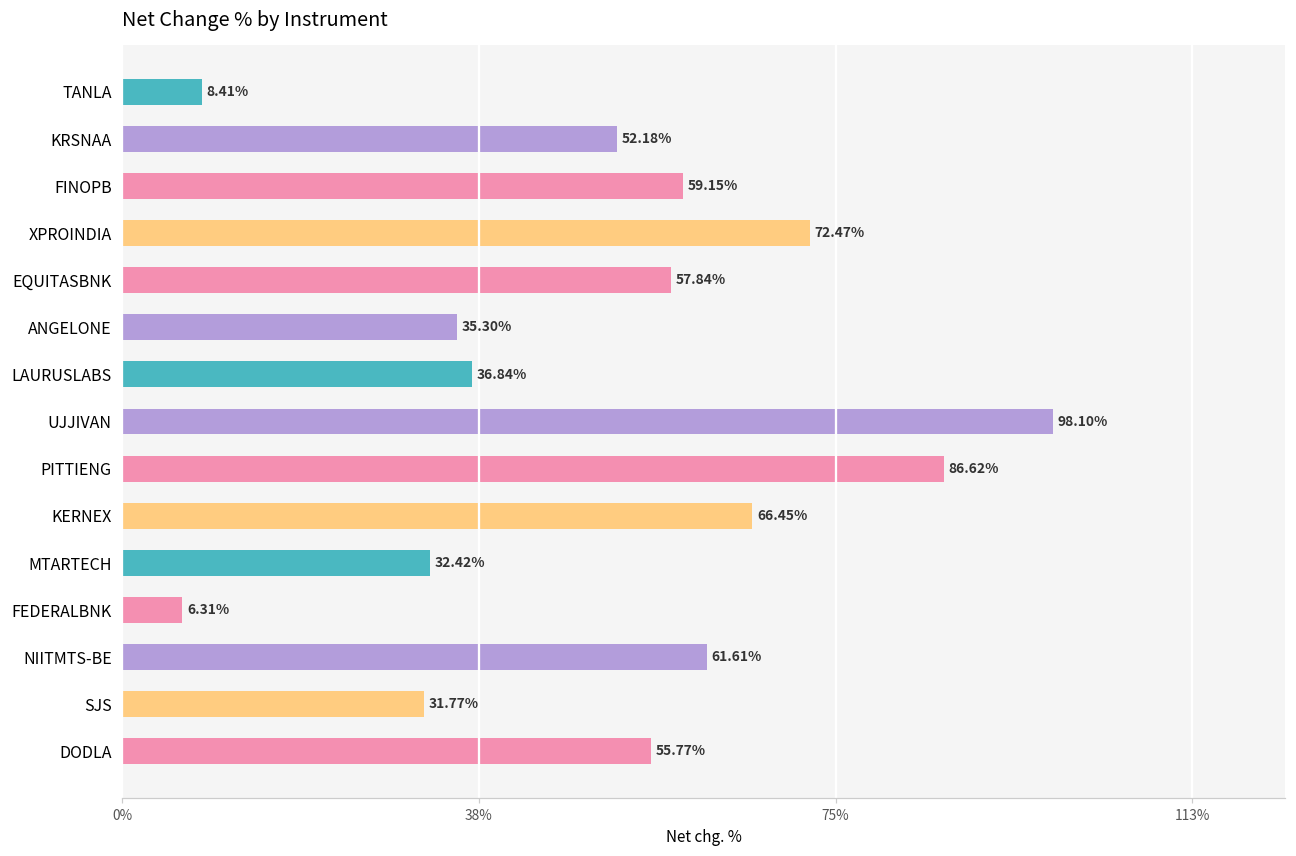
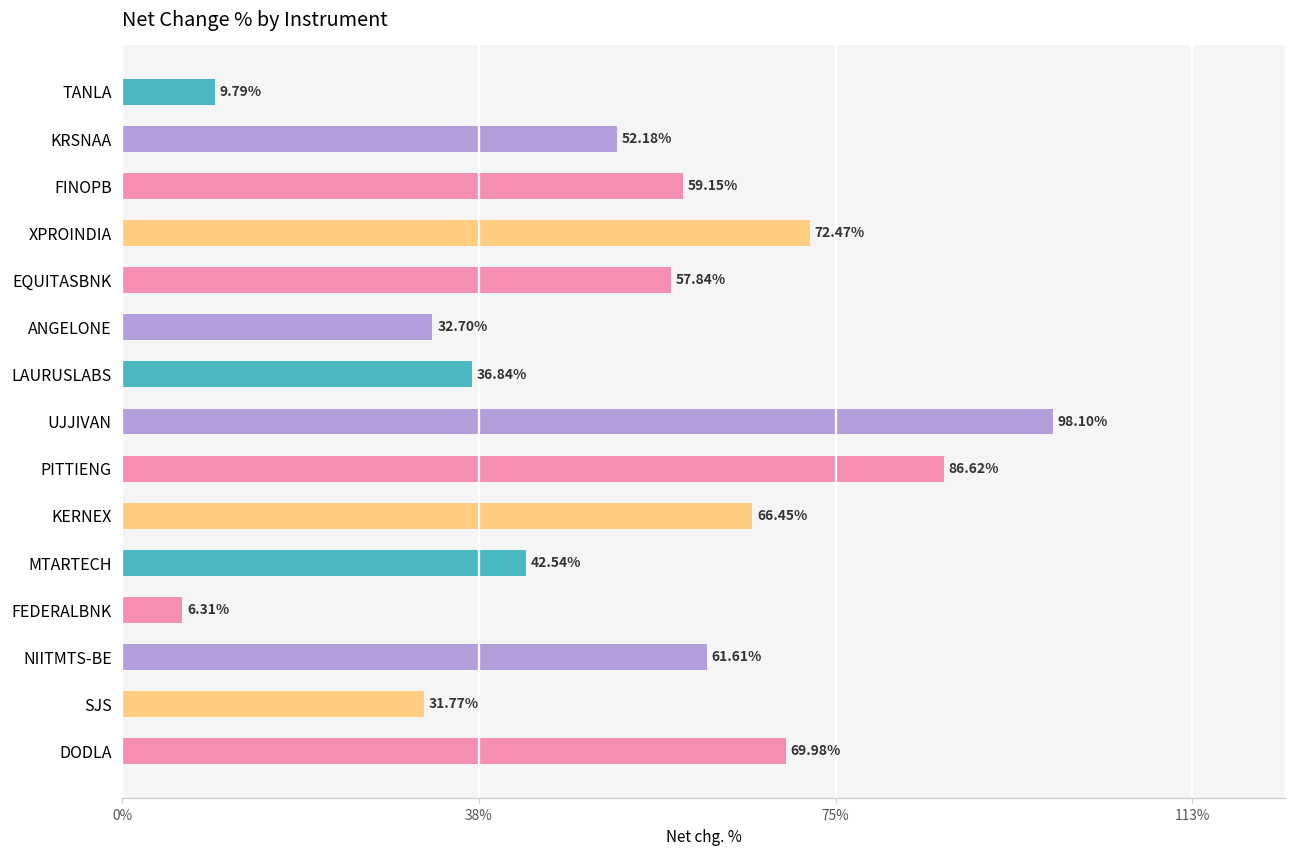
TANLA: 8.41% -> 9.79%
ANGELONE: 35.30% -> 32.70%
MTARTECH: 32.42% -> 42.54%
DODLA: 55.77% -> 69.98%
